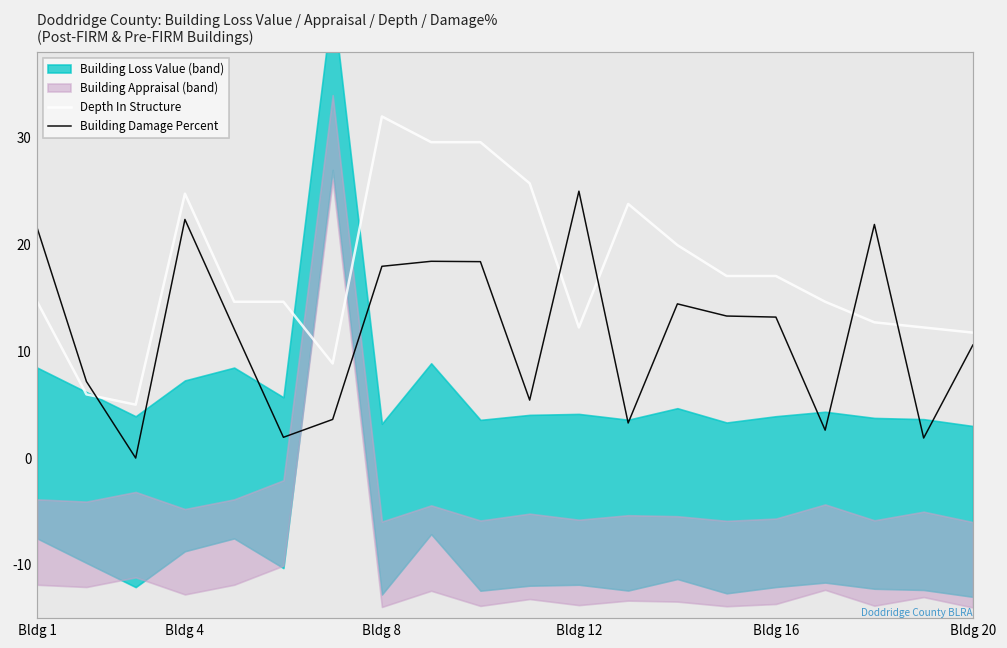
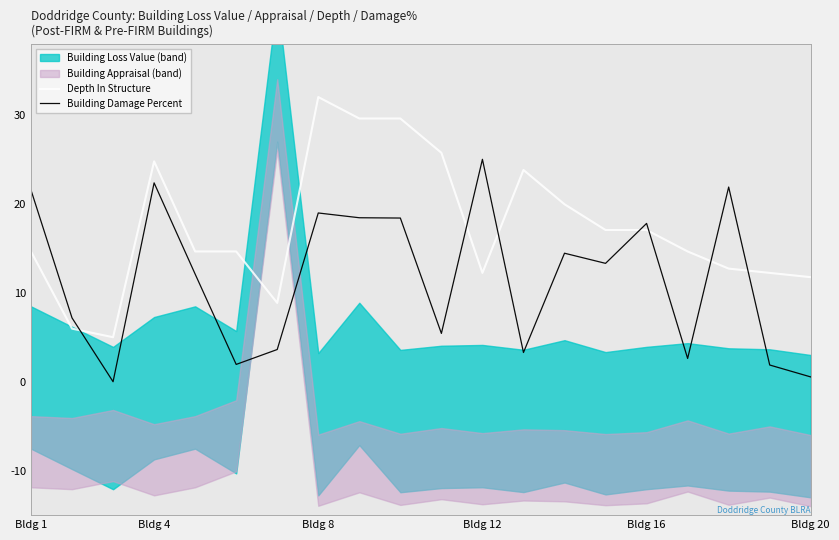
Building Damage Percent, Bldg 8: 18 -> 19
Building Damage Percent, Bldg 16: 13 -> 18
Building Damage Percent, Bldg 20: 11 -> 1
